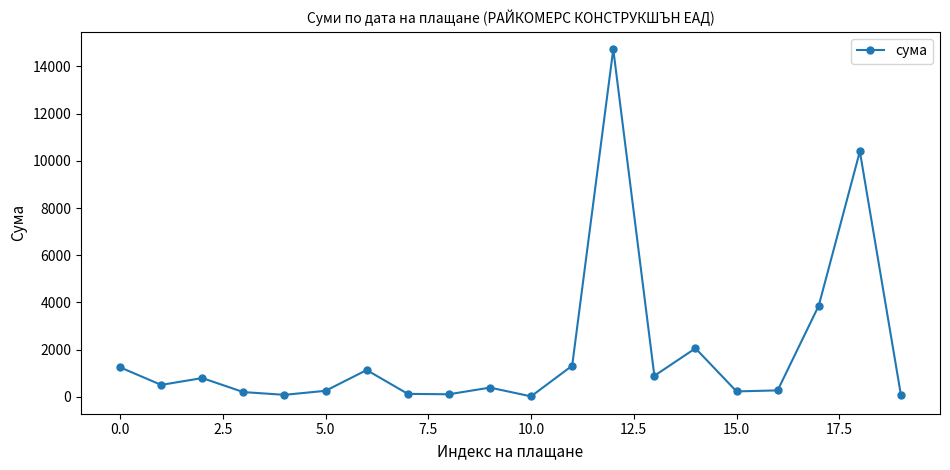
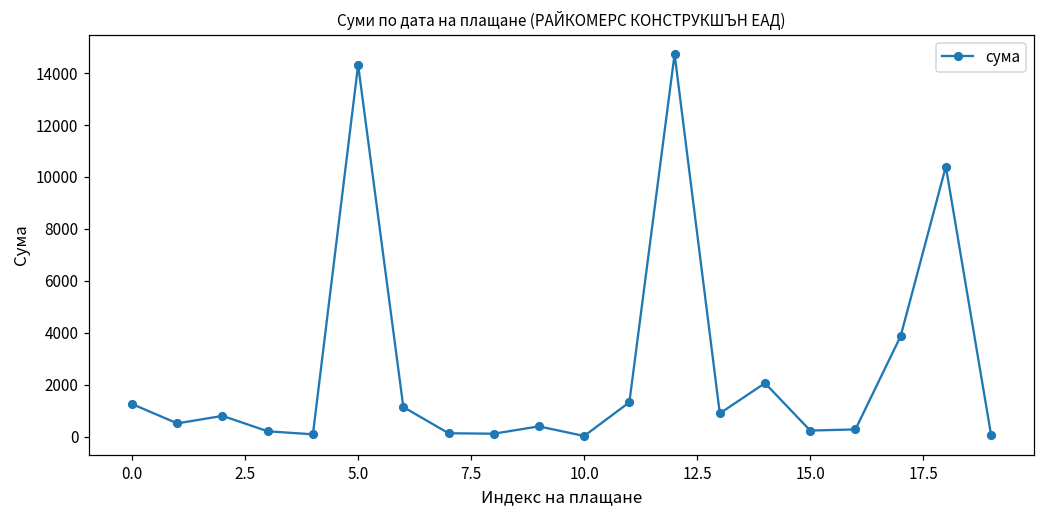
5.0: 300 -> 14300
